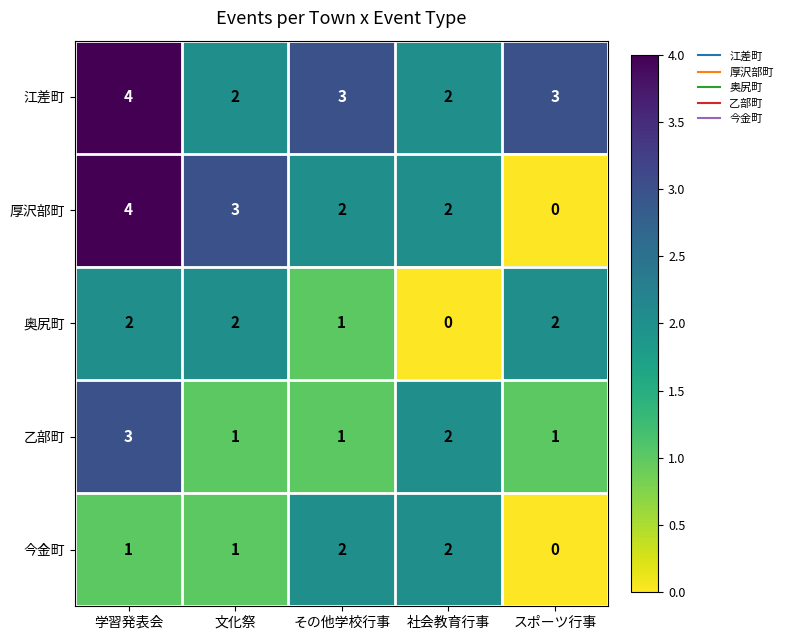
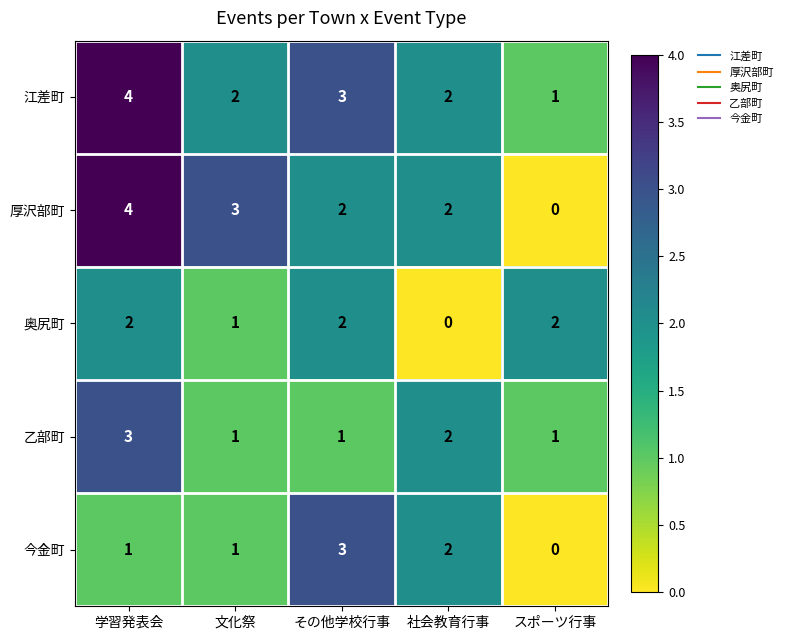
江差町, スポーツ行事: 3 -> 1
奥尻町, 文化祭: 2 -> 1
奥尻町, その他学校行事: 1 -> 2
今金町, その他学校行事: 2 -> 3
